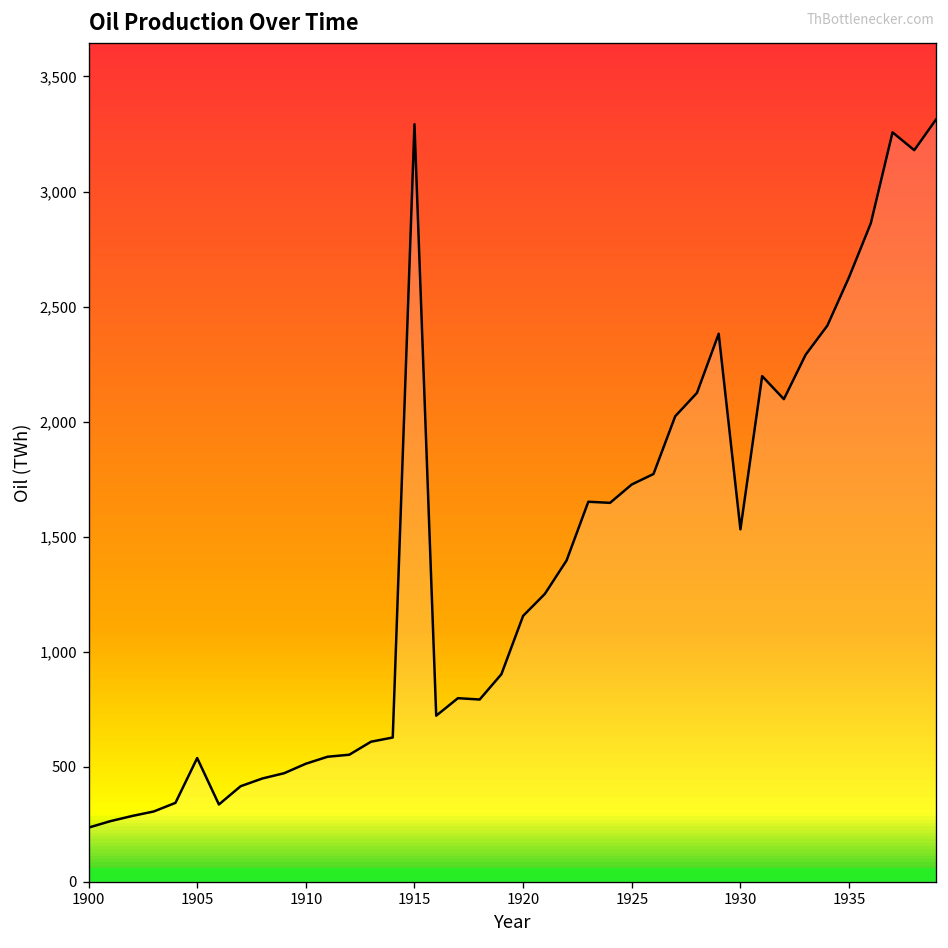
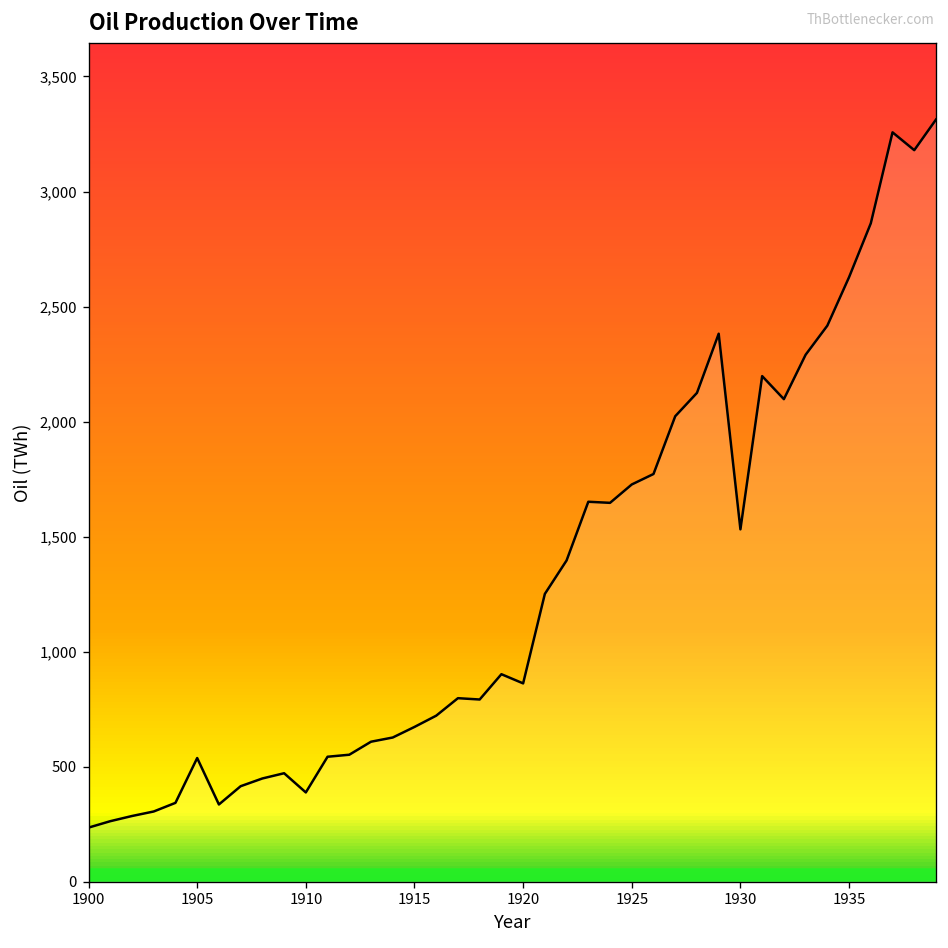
1910: 510 -> 390
1915: 3,290 -> 670
1920: 1,160 -> 860
